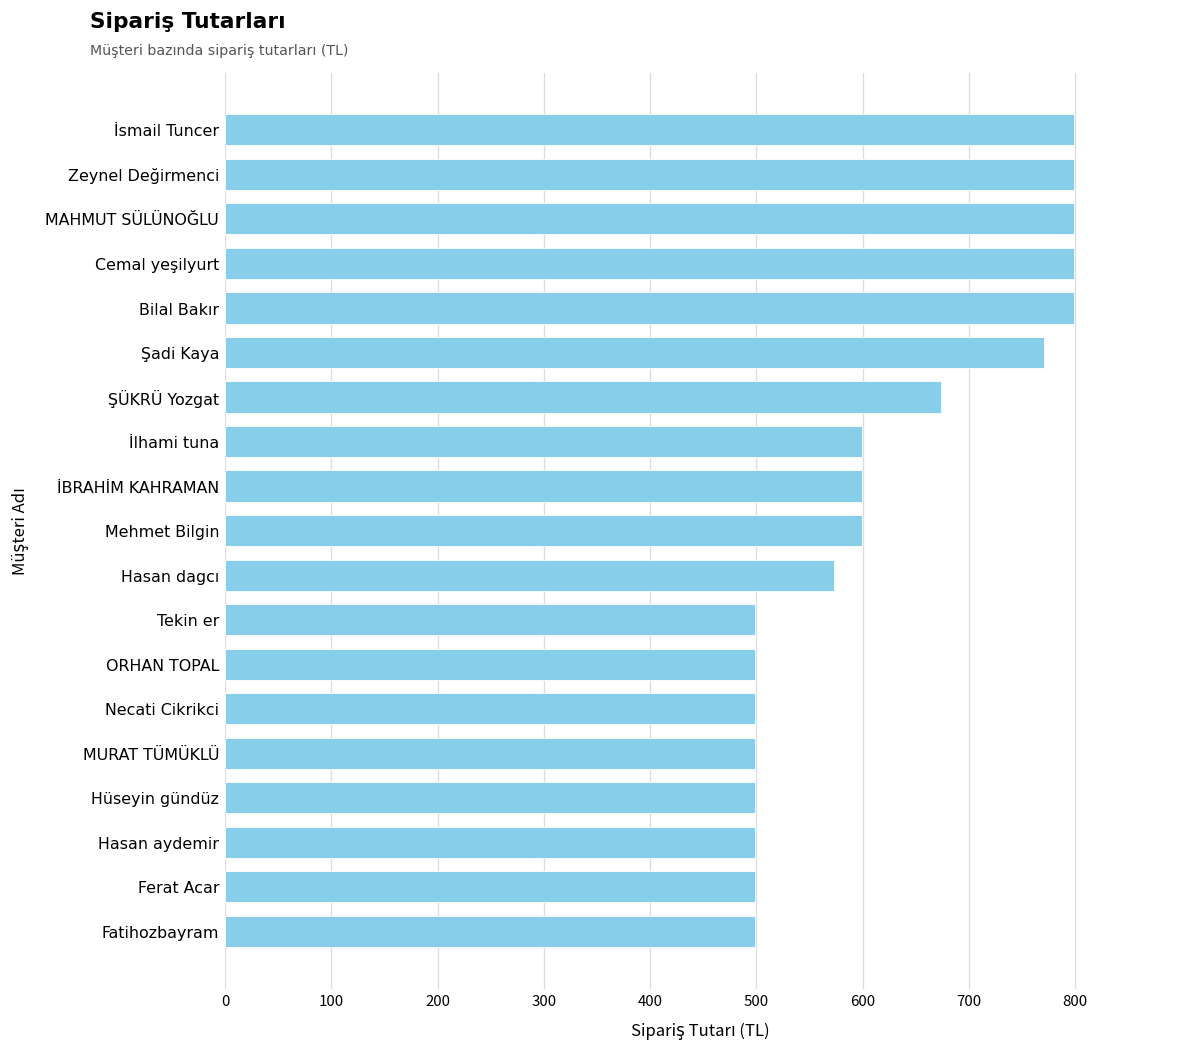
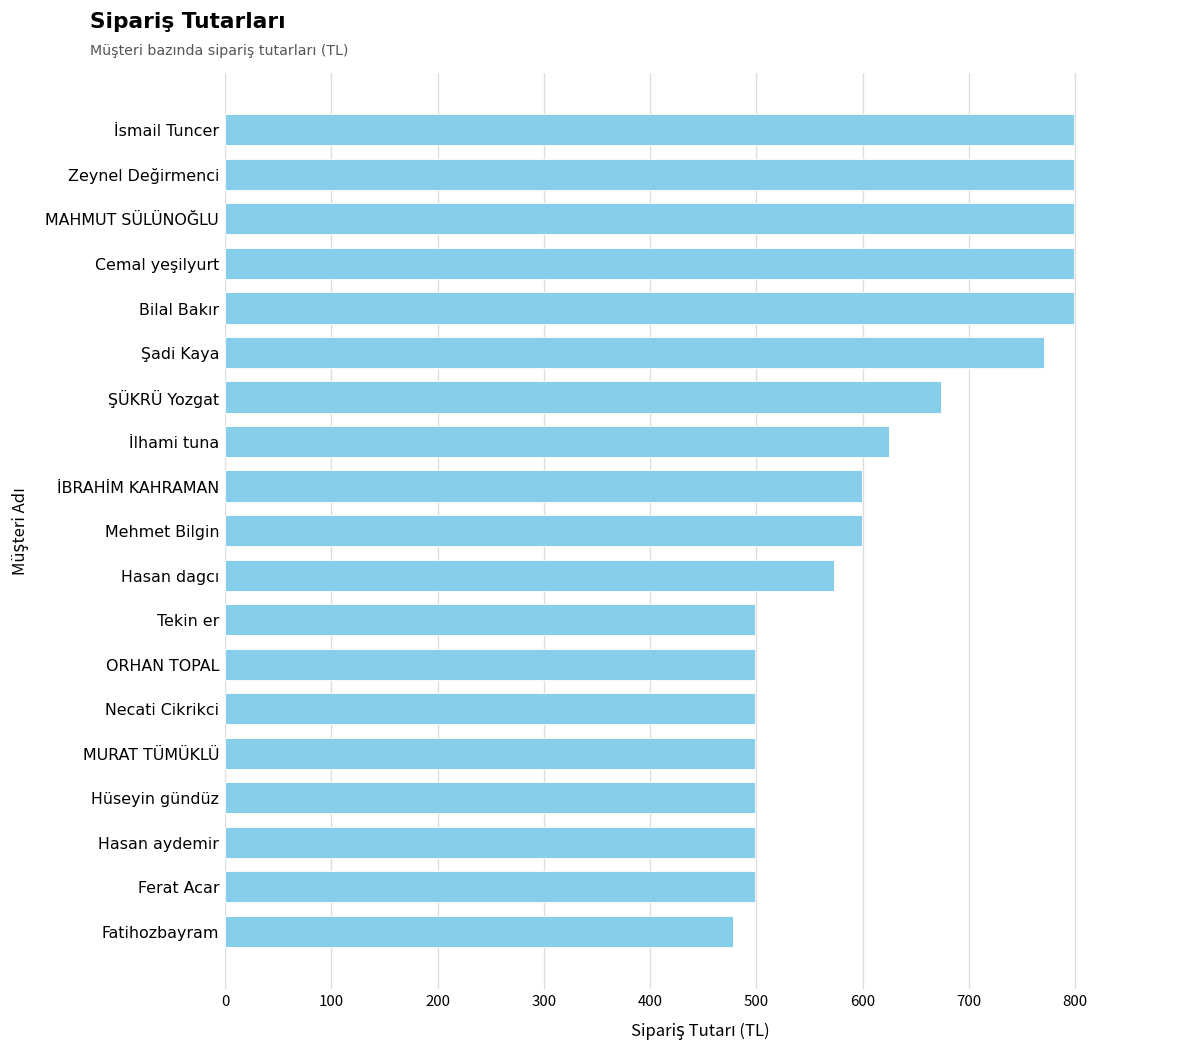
İlhami tuna: 600 -> 620
Fatihozbayram: 500 -> 480
